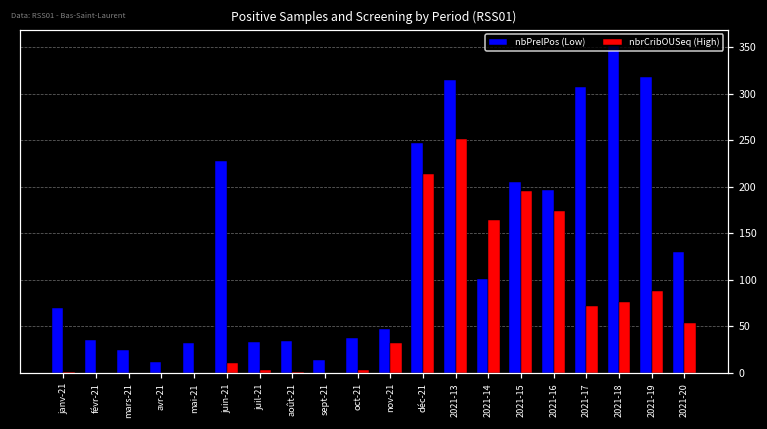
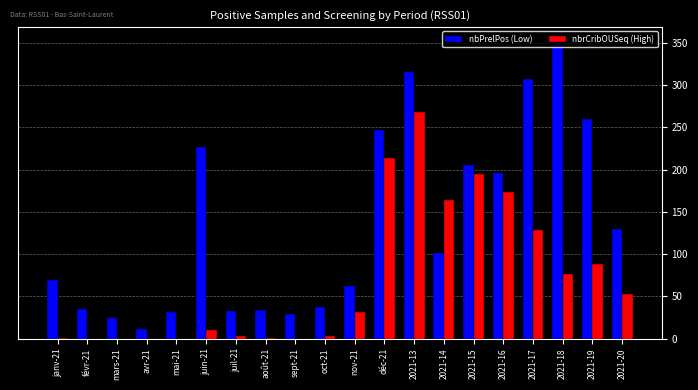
nbPrelPos (Low), sept-21: 10 -> 30
nbPrelPos (Low), nov-21: 50 -> 60
nbrCribOUSeq (High), 2021-13: 250 -> 270
nbrCribOUSeq (High), 2021-17: 70 -> 130
nbPrelPos (Low), 2021-19: 320 -> 260
